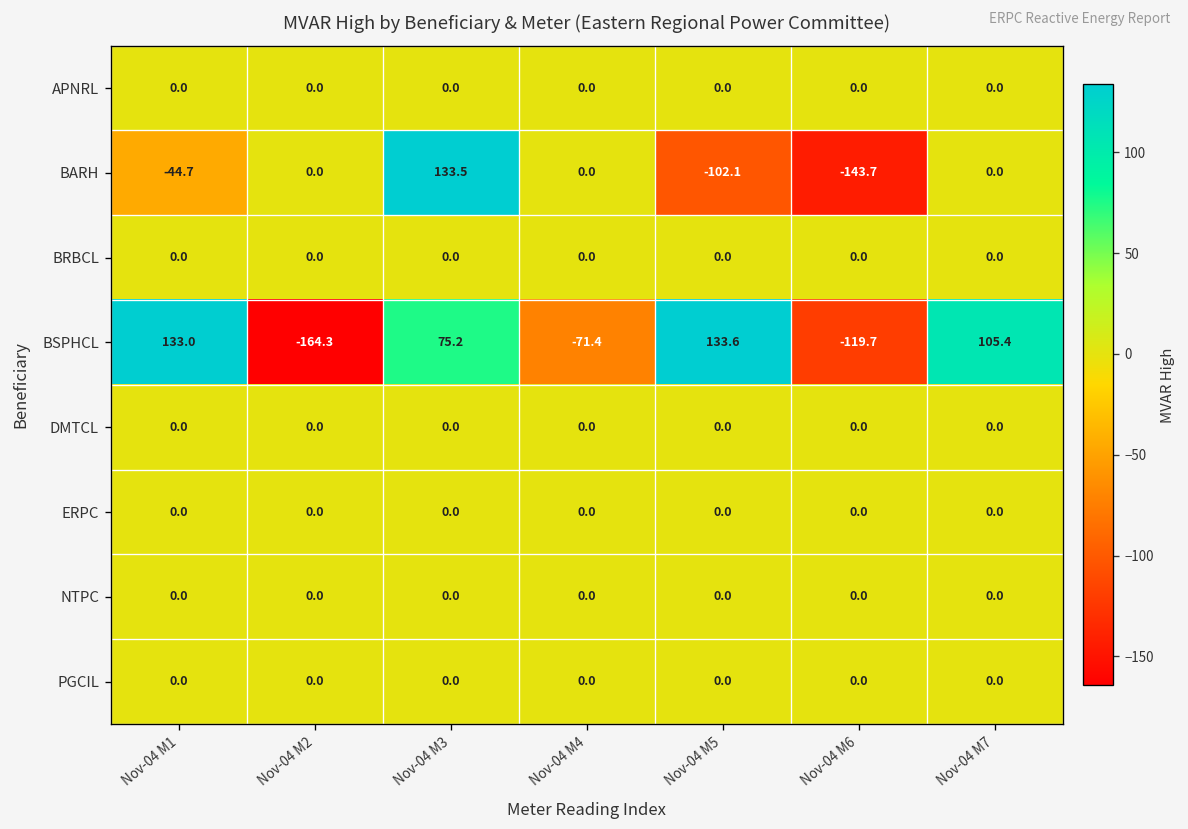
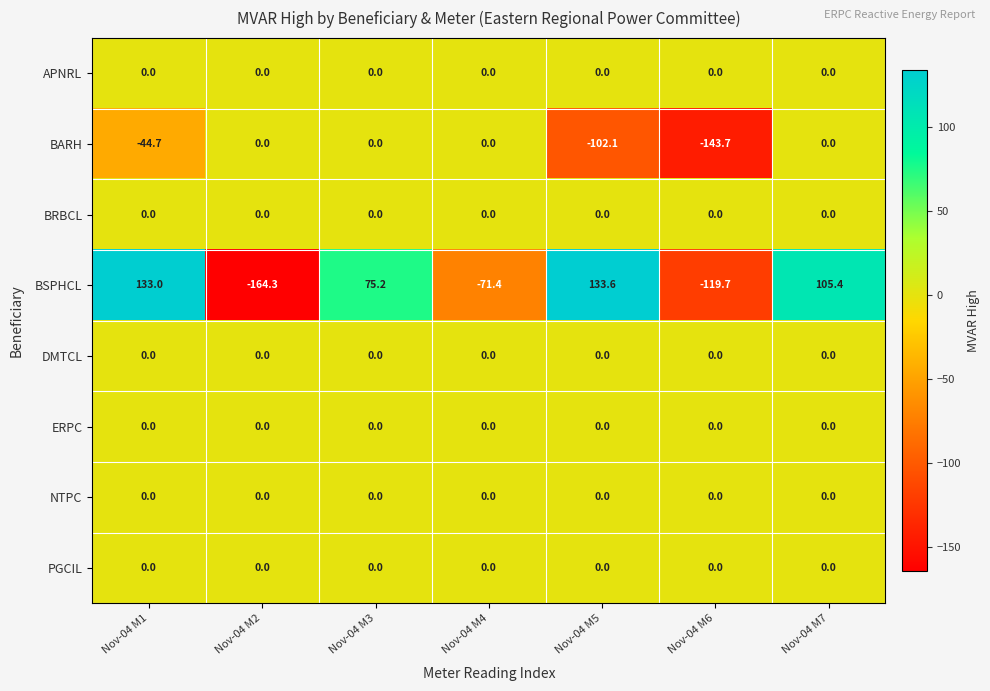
BARH, Nov-04 M3: 133.5 -> 0.0
